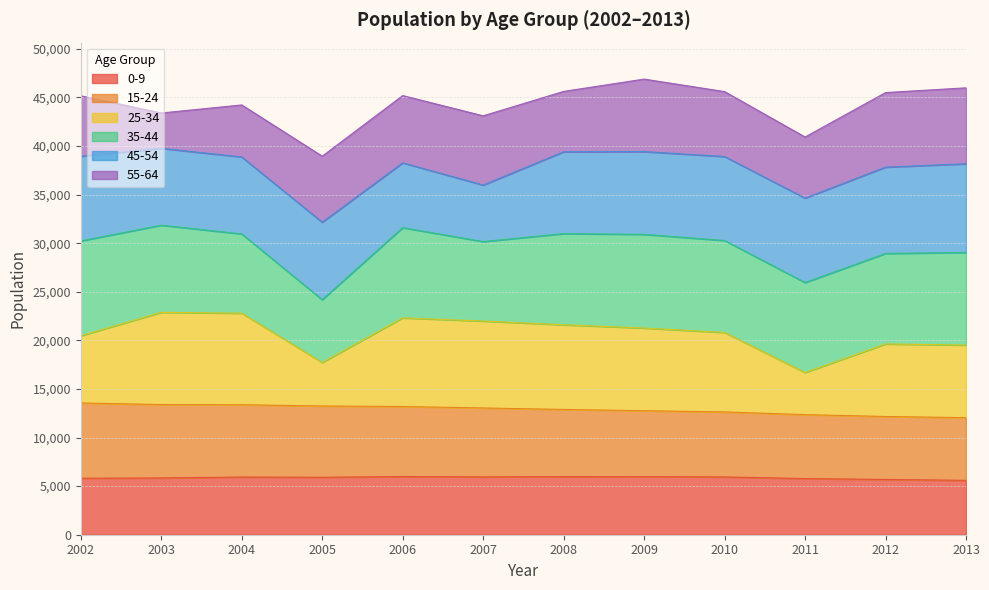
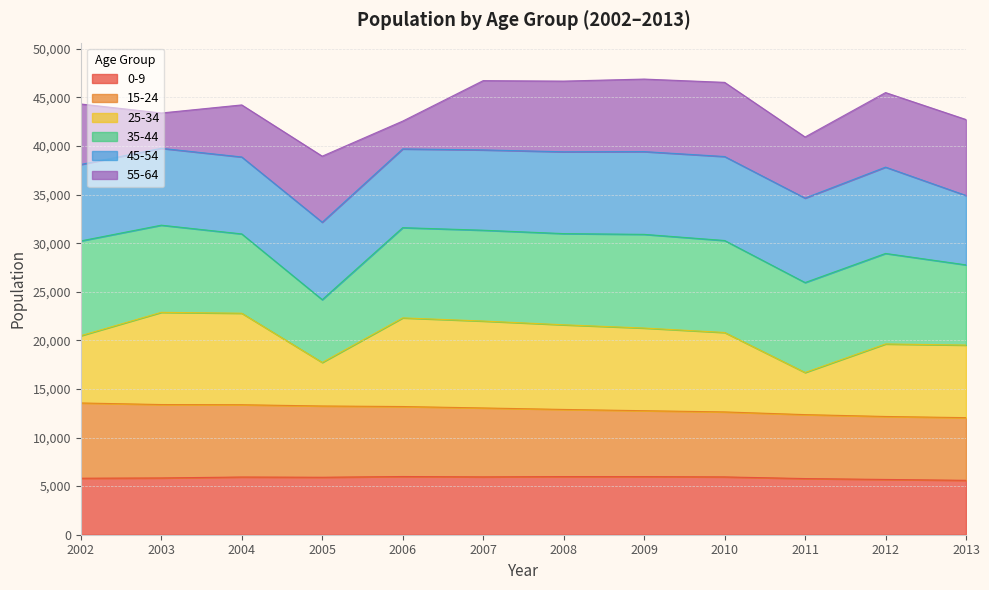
45-54, 2002: 9,000 -> 8,000
45-54, 2006: 7,000 -> 8,000
55-64, 2006: 7,000 -> 3,000
35-44, 2007: 8,000 -> 9,000
45-54, 2007: 6,000 -> 8,000
55-64, 2008: 6,000 -> 7,000
55-64, 2010: 7,000 -> 8,000
35-44, 2013: 10,000 -> 8,000
45-54, 2013: 9,000 -> 7,000
